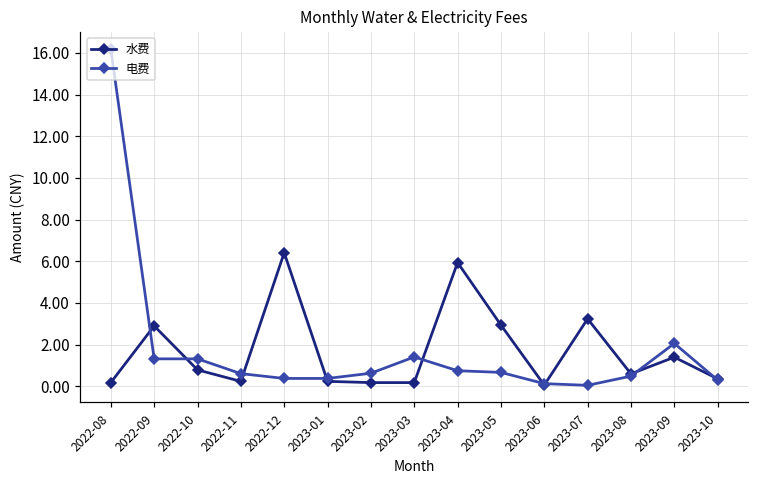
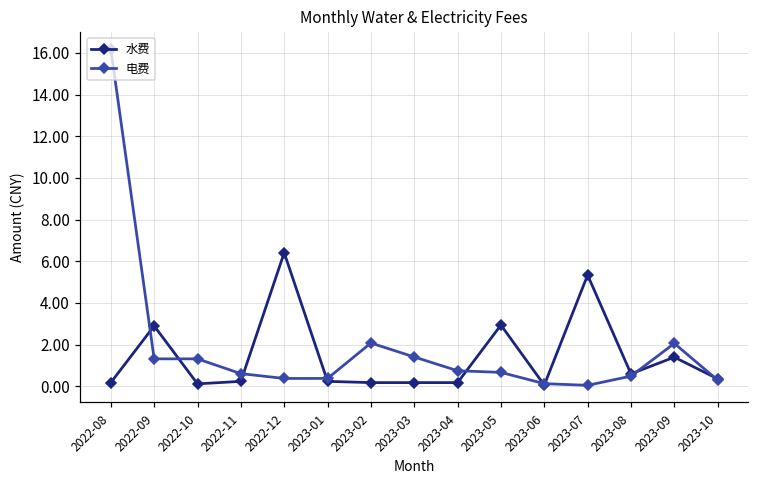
水费, 2022-10: 0.8 -> 0.1
电费, 2023-02: 0.6 -> 2.1
水费, 2023-04: 5.9 -> 0.2
水费, 2023-07: 3.2 -> 5.3
